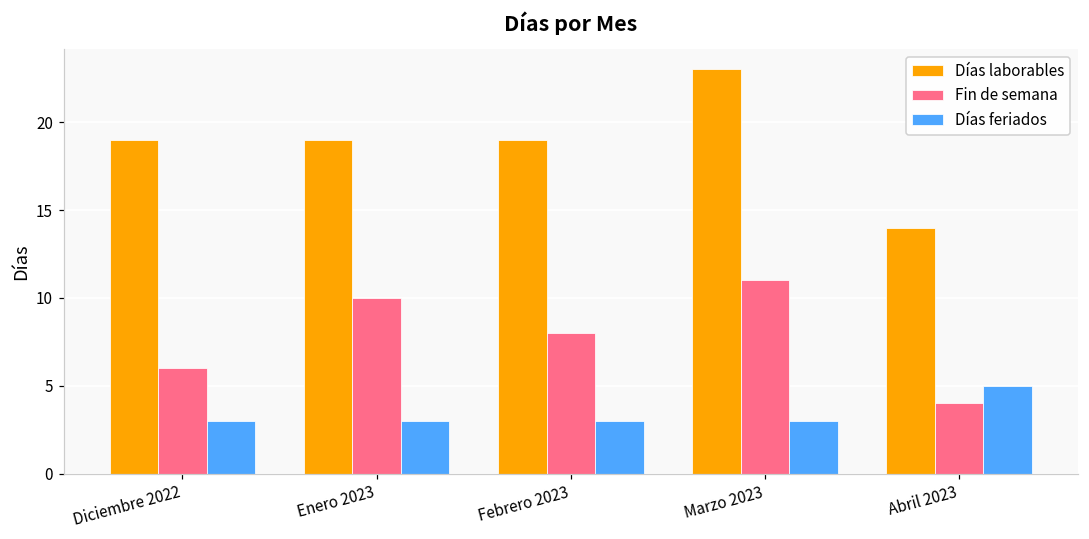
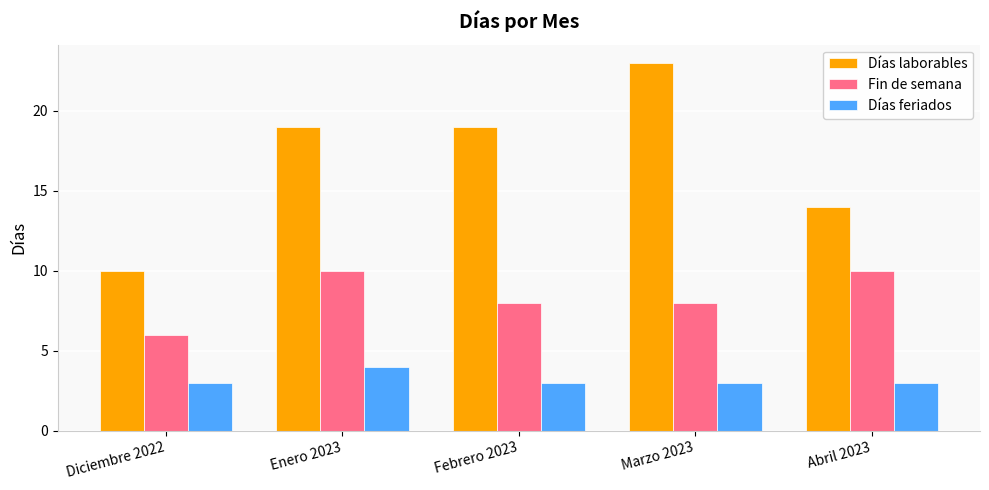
Días laborables, Diciembre 2022: 19 -> 10
Días feriados, Enero 2023: 3 -> 4
Fin de semana, Marzo 2023: 11 -> 8
Fin de semana, Abril 2023: 4 -> 10
Días feriados, Abril 2023: 5 -> 3
